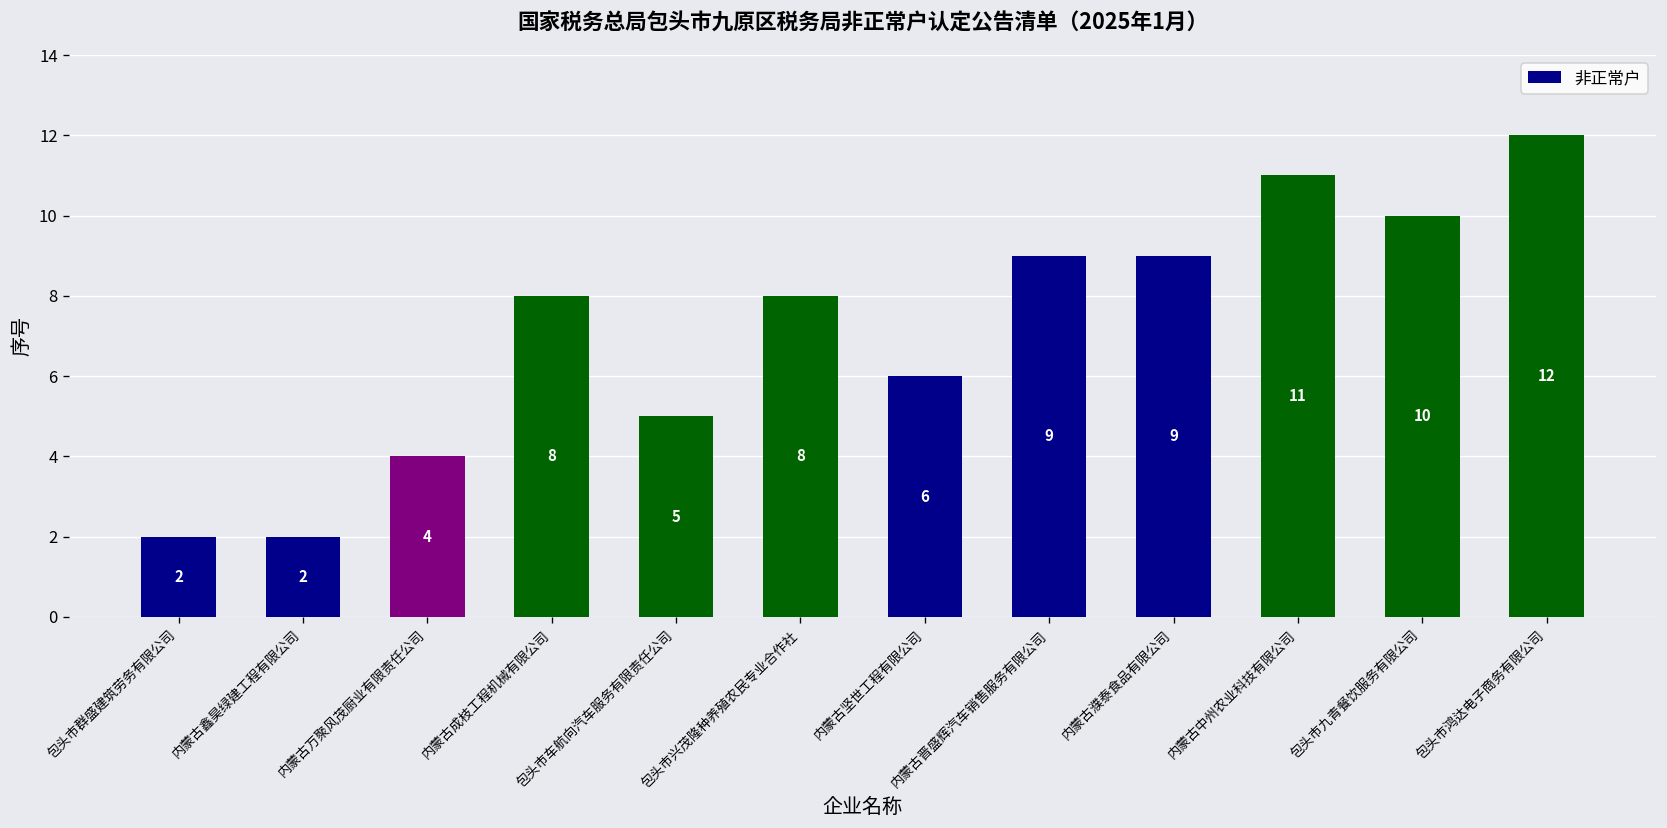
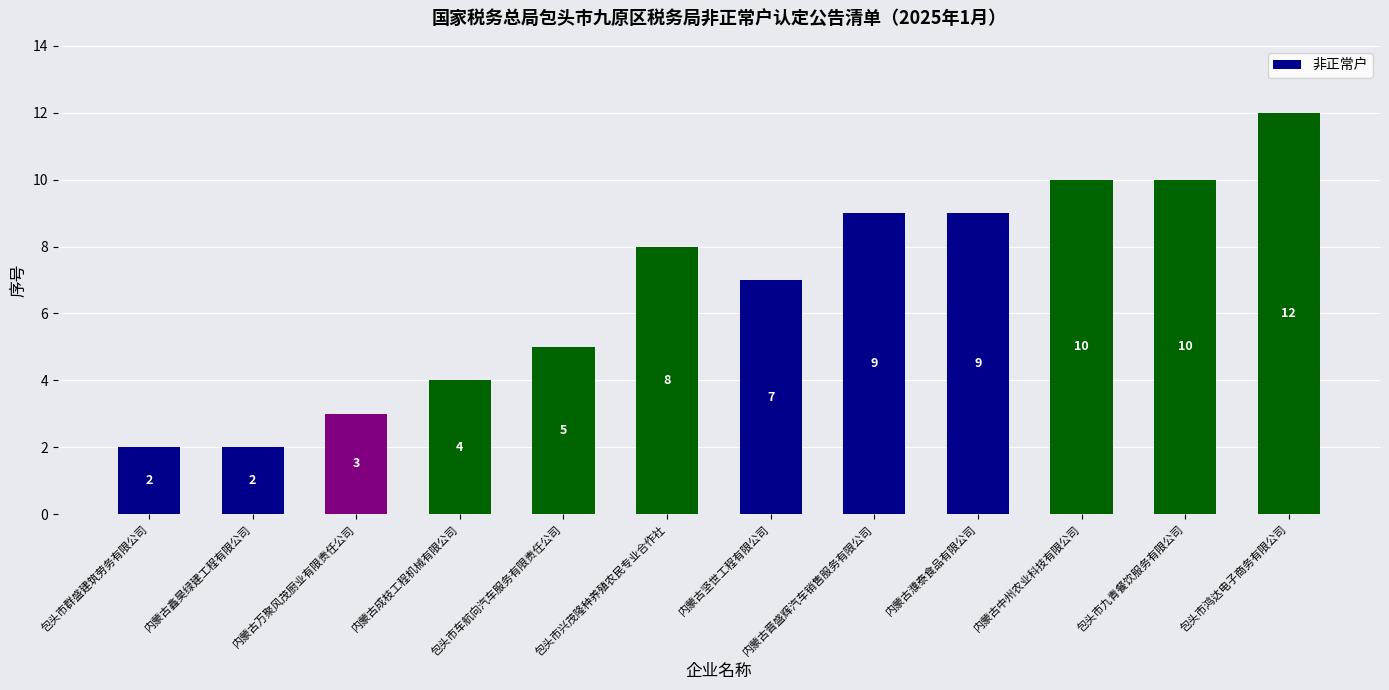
内蒙古万聚风茂厨业有限责任公司: 4 -> 3
内蒙古成枝工程机械有限公司: 8 -> 4
内蒙古坚世工程有限公司: 6 -> 7
内蒙古中州农业科技有限公司: 11 -> 10
